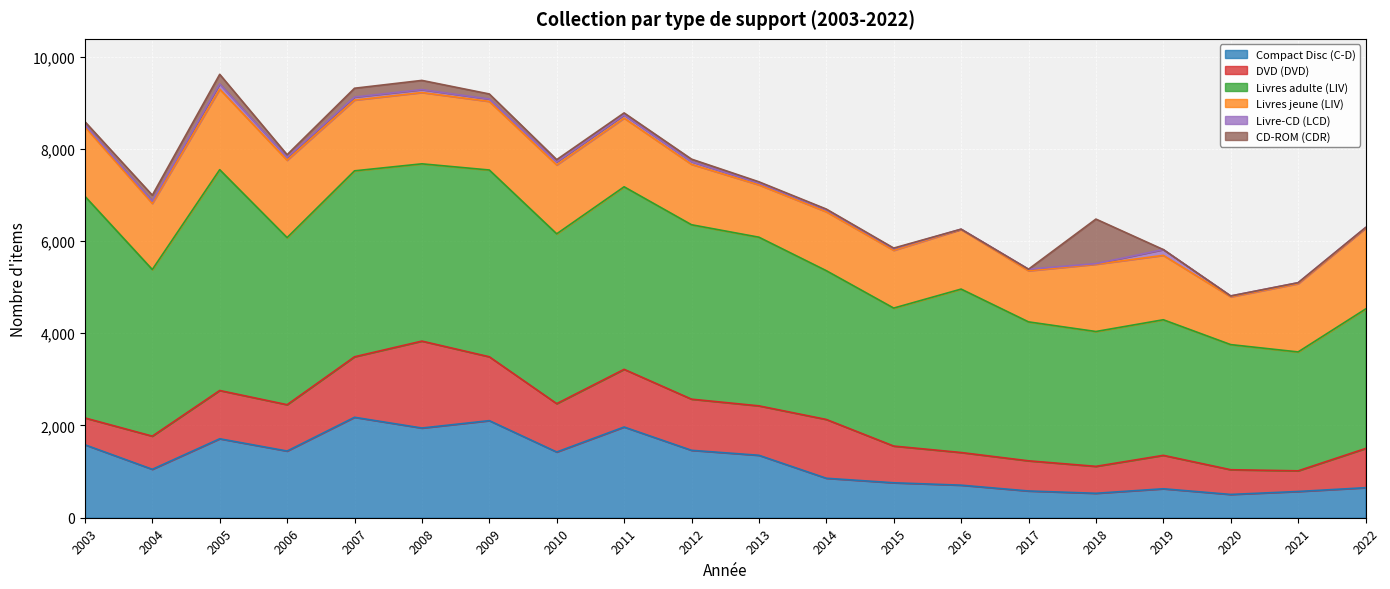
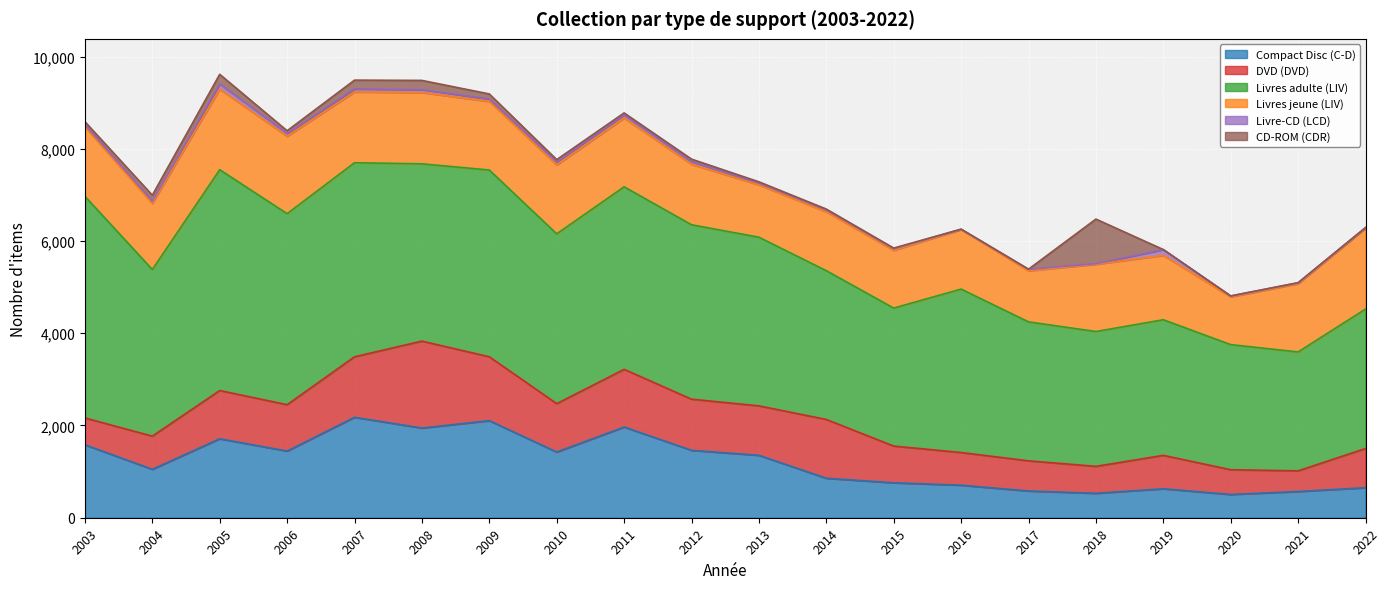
Livres adulte (LIV), 2006: 3,600 -> 4,100
Livres adulte (LIV), 2007: 4,000 -> 4,200
